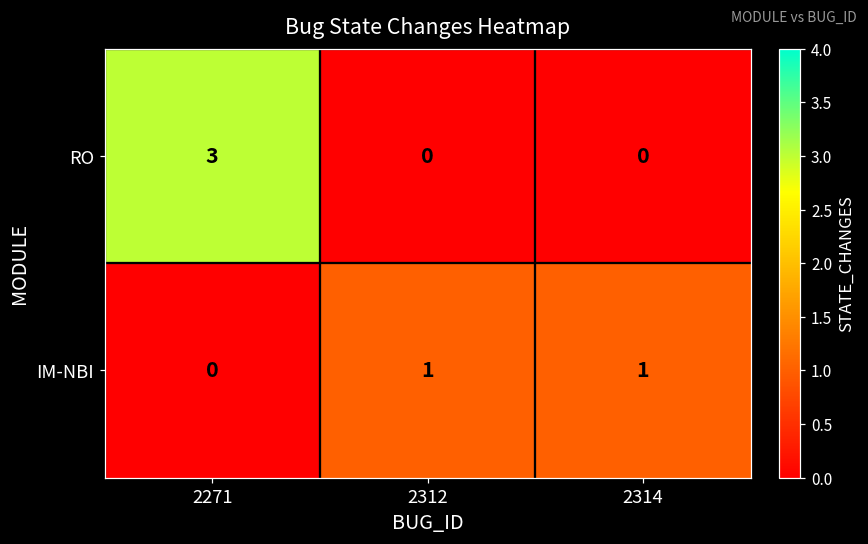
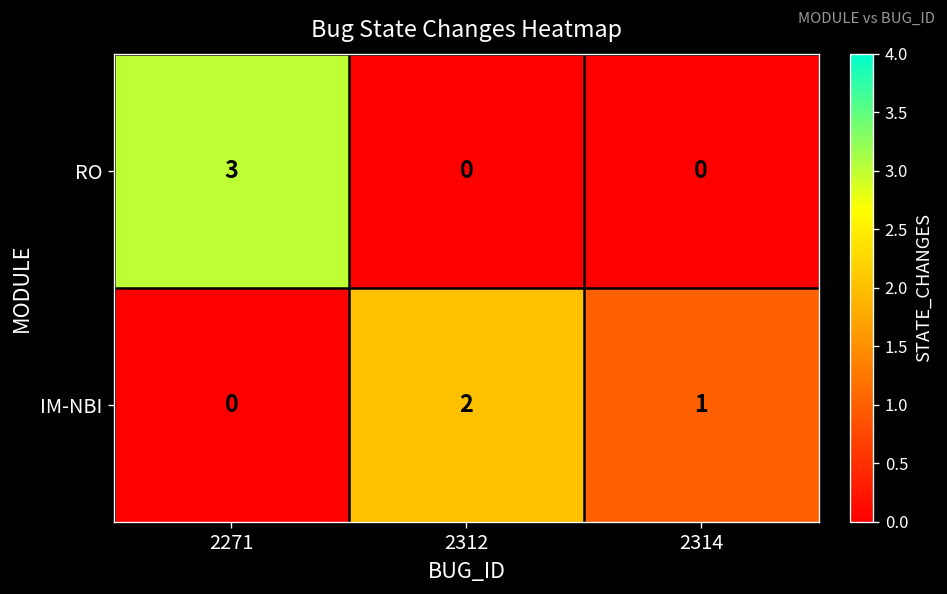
IM-NBI, 2312: 1 -> 2
